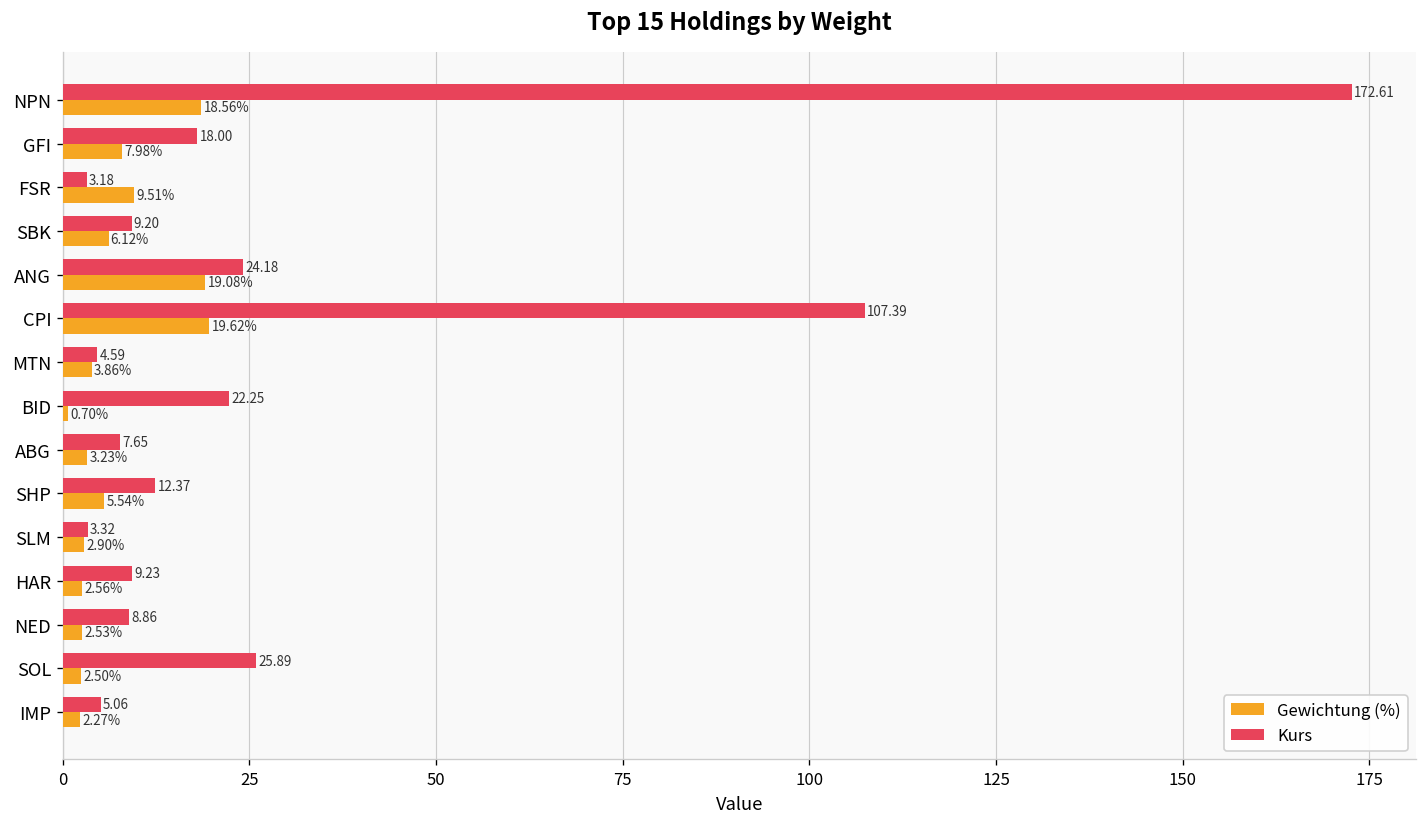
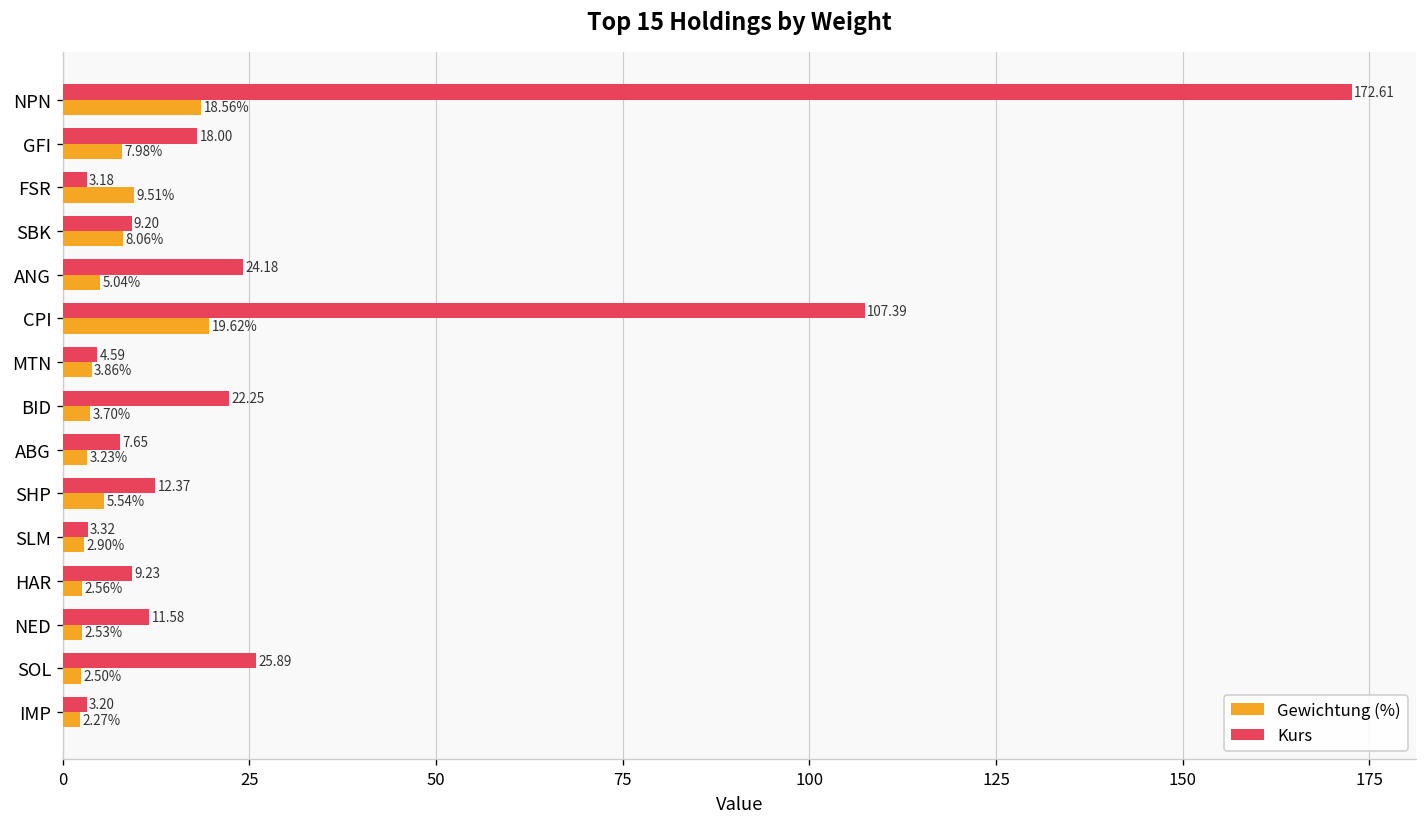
Gewichtung (%), SBK: 6.12% -> 8.06%
Gewichtung (%), ANG: 19.08% -> 5.04%
Gewichtung (%), BID: 0.70% -> 3.70%
Kurs, NED: 8.86 -> 11.58
Kurs, IMP: 5.06 -> 3.20
